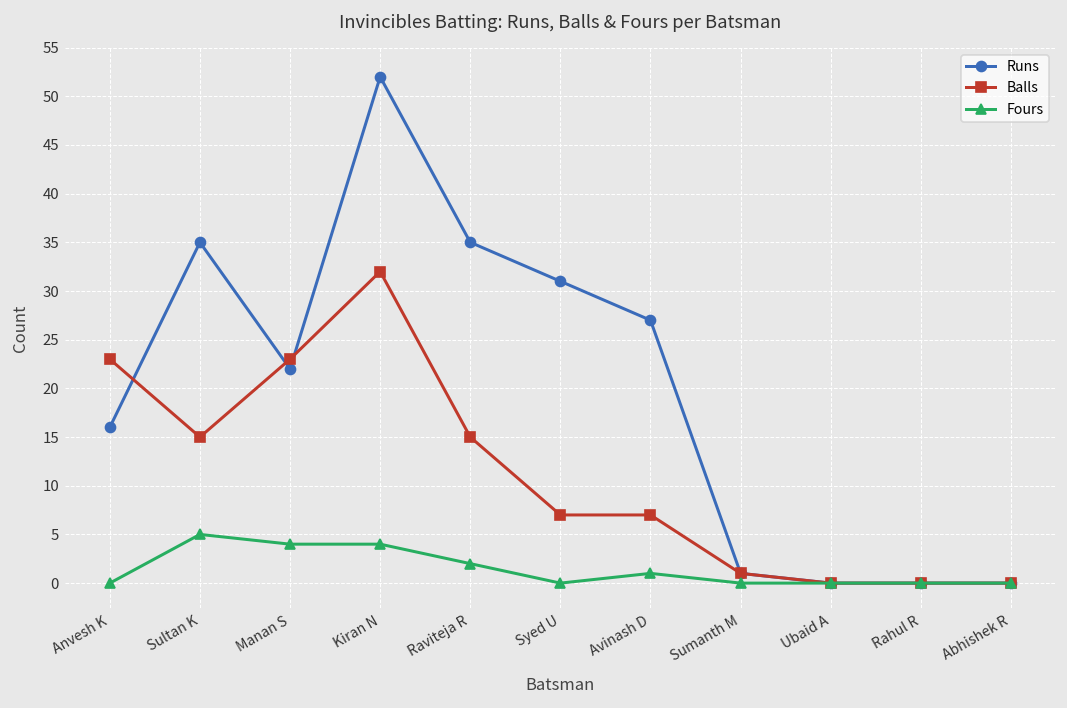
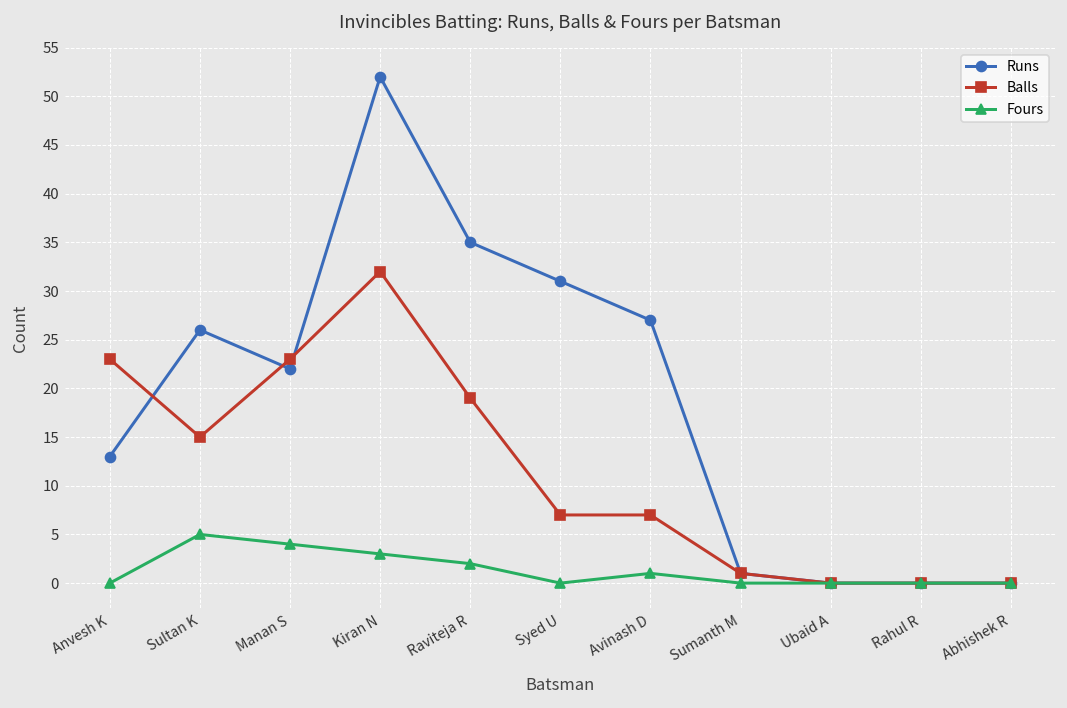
Runs, Anvesh K: 16 -> 13
Runs, Sultan K: 35 -> 26
Fours, Kiran N: 4 -> 3
Balls, Raviteja R: 15 -> 19
